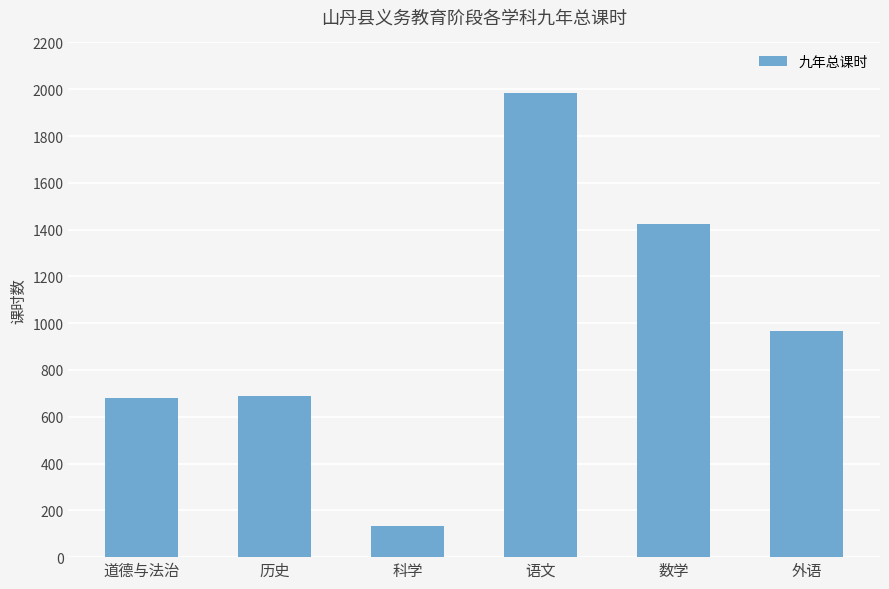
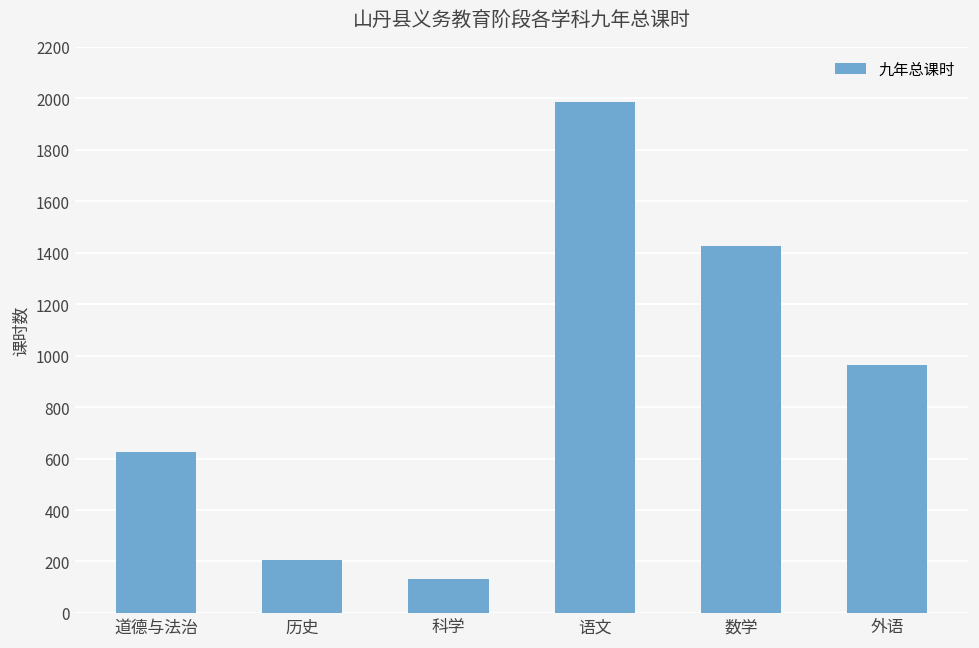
道德与法治: 680 -> 630
历史: 690 -> 210
